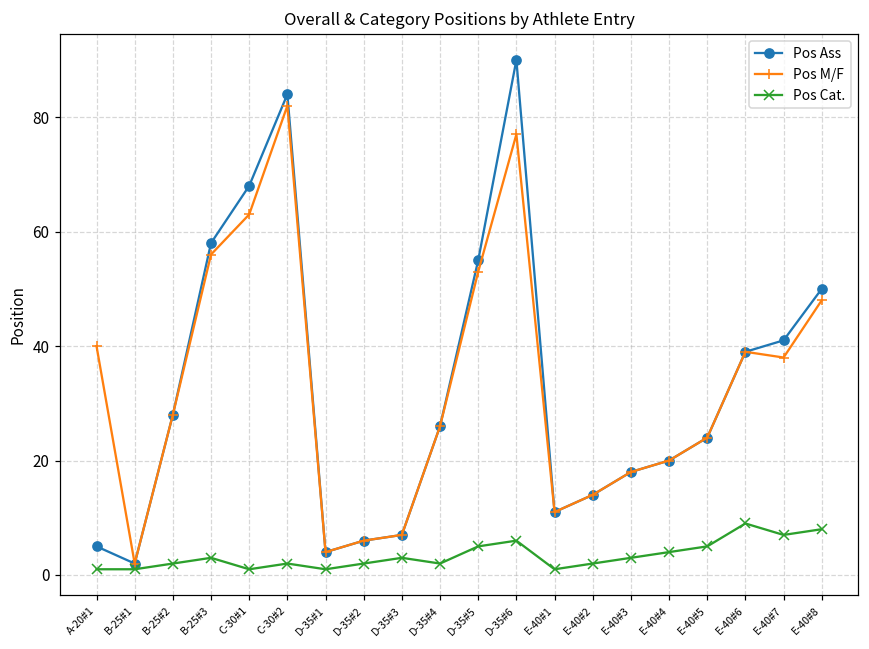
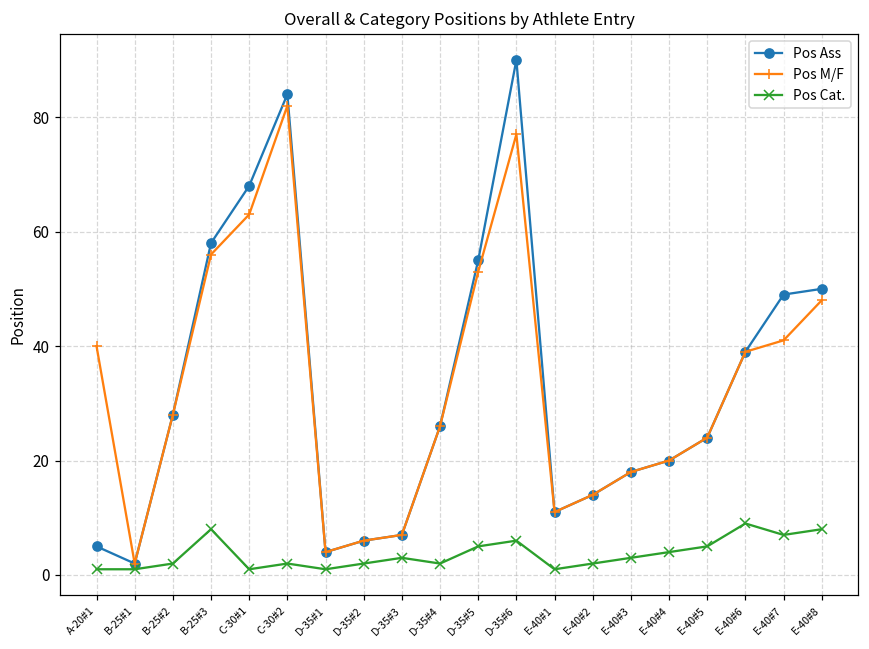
Pos Cat., B-25#3: 3 -> 8
Pos Ass, E-40#7: 41 -> 49
Pos M/F, E-40#7: 38 -> 41
